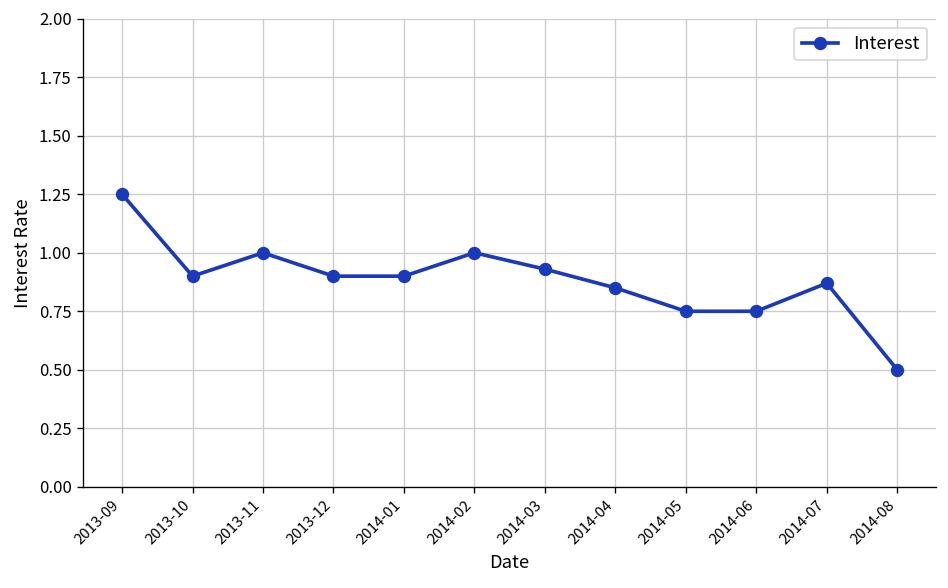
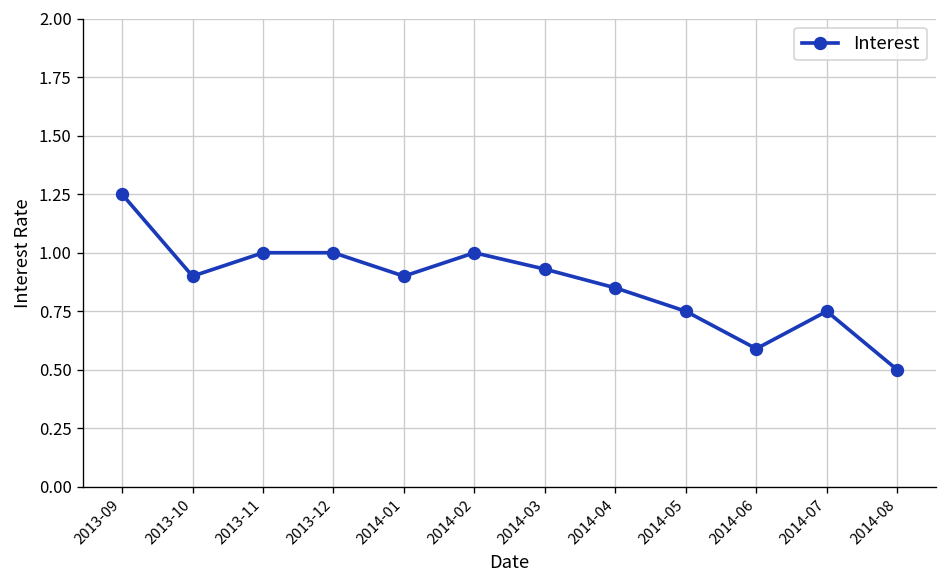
2013-12: 0.9 -> 1.0
2014-06: 0.75 -> 0.59
2014-07: 0.87 -> 0.75
